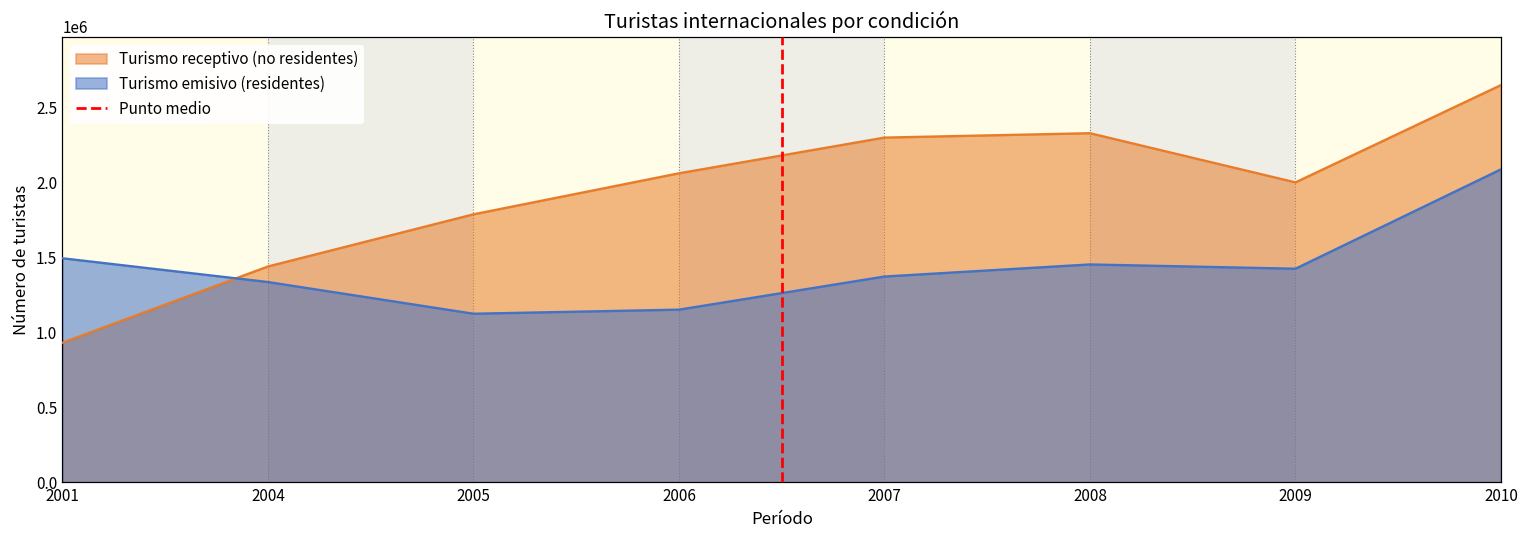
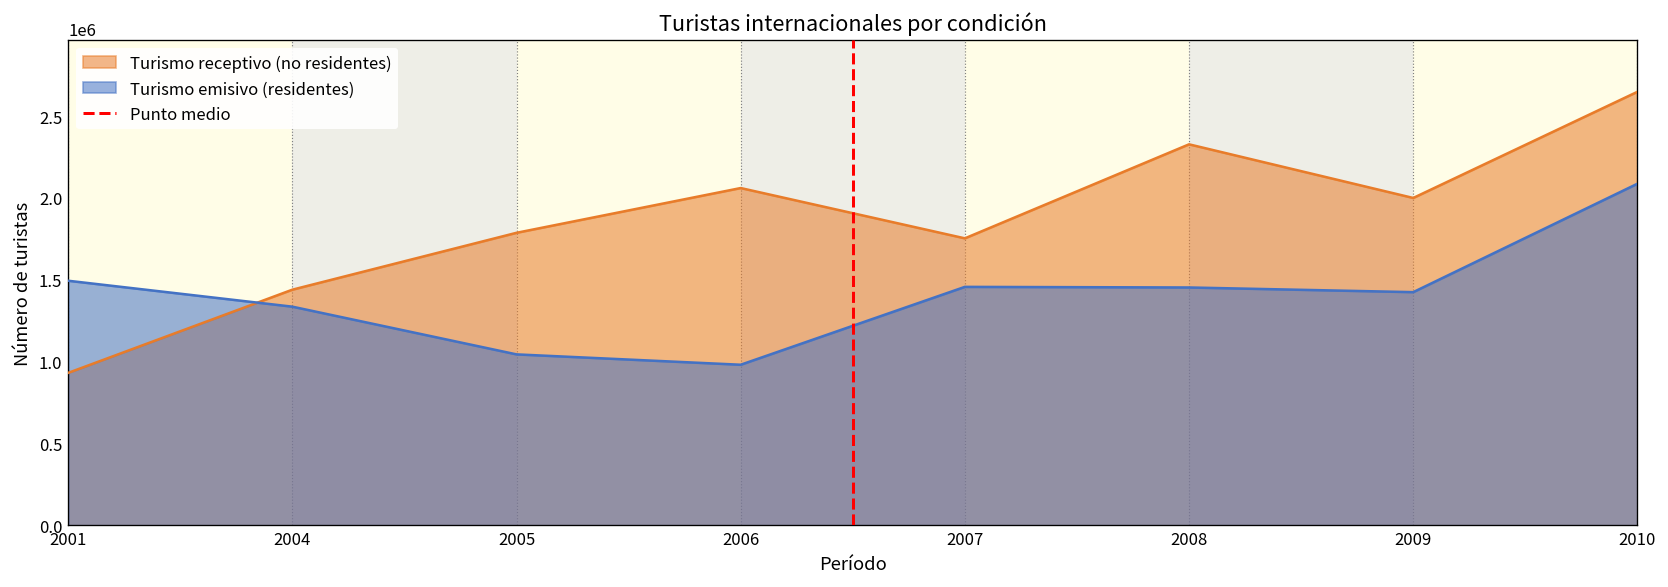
Turismo emisivo (residentes), 2005: 1120000 -> 1040000
Turismo emisivo (residentes), 2006: 1150000 -> 980000
Turismo receptivo (no residentes), 2007: 2300000 -> 1750000
Turismo emisivo (residentes), 2007: 1370000 -> 1460000
